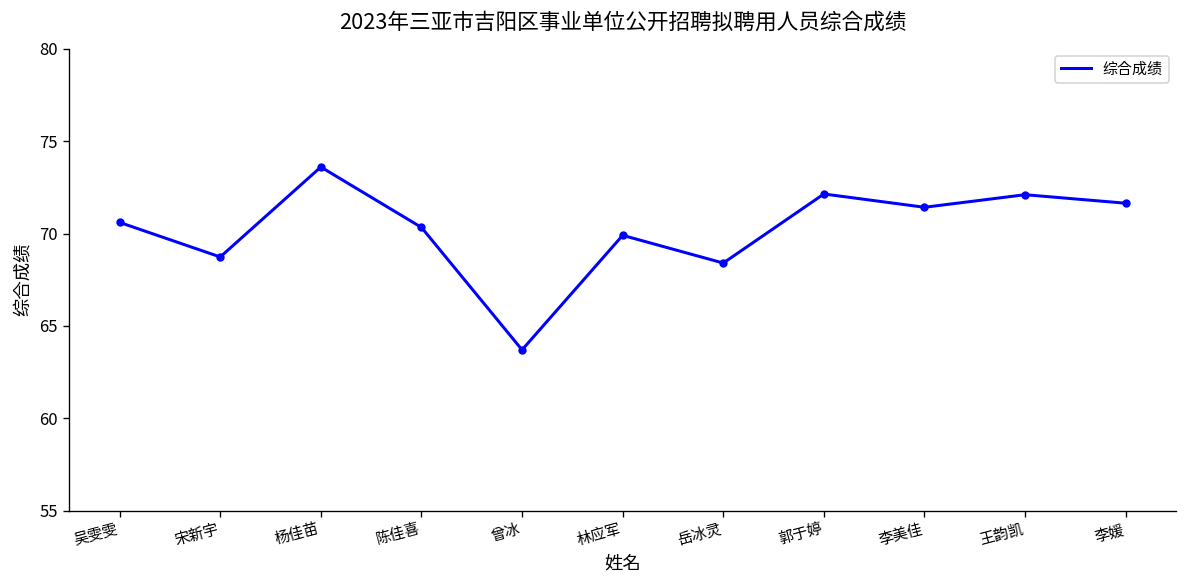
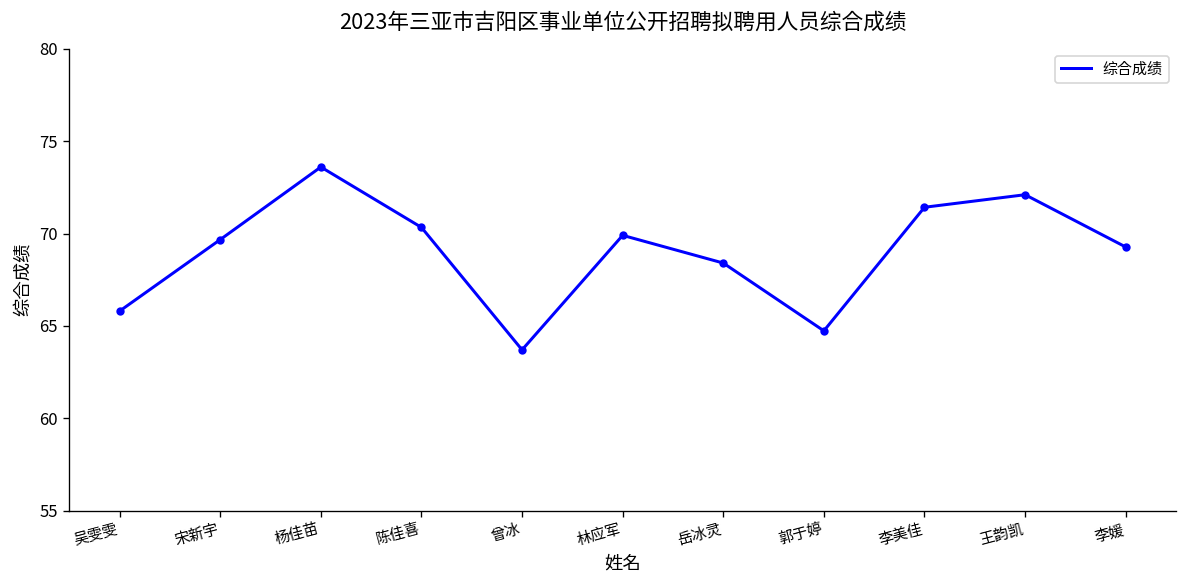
吴雯雯: 70.6 -> 65.8
宋新宇: 68.7 -> 69.7
郭于婷: 72.1 -> 64.7
李媛: 71.6 -> 69.3
